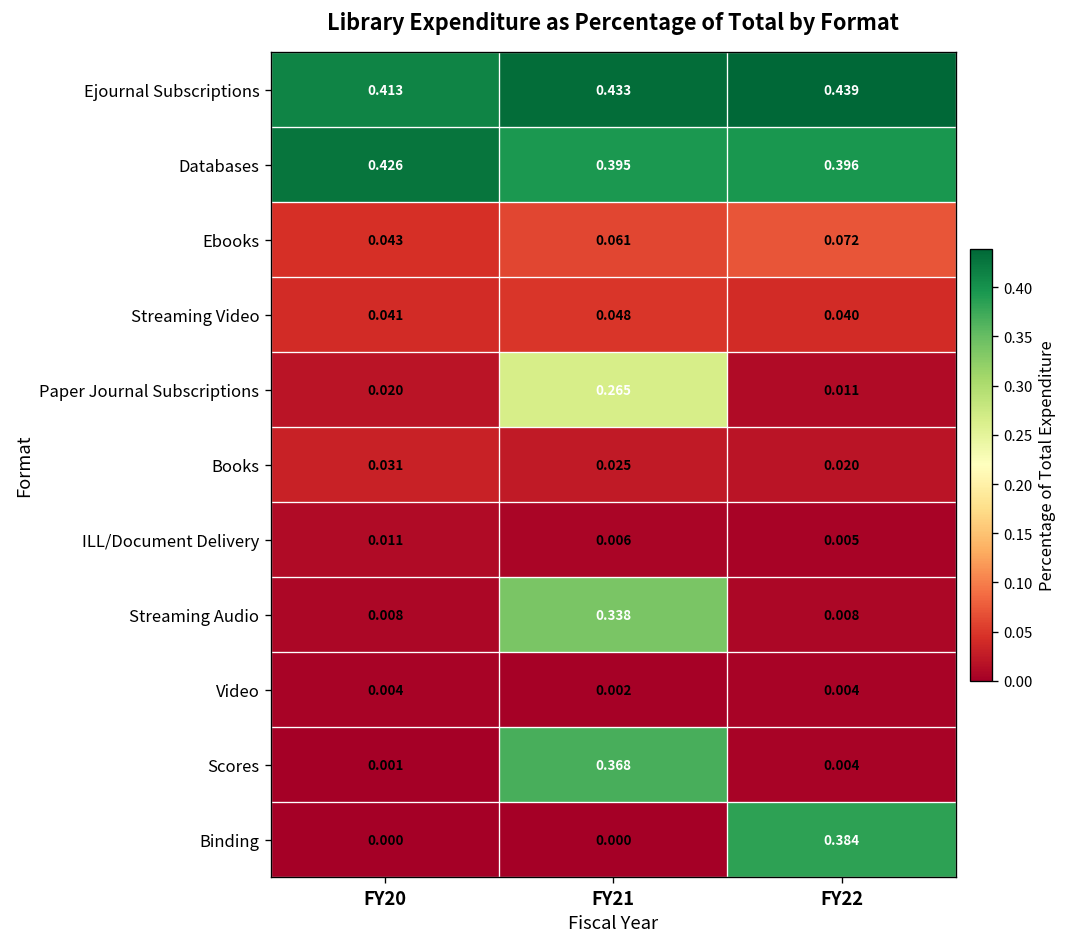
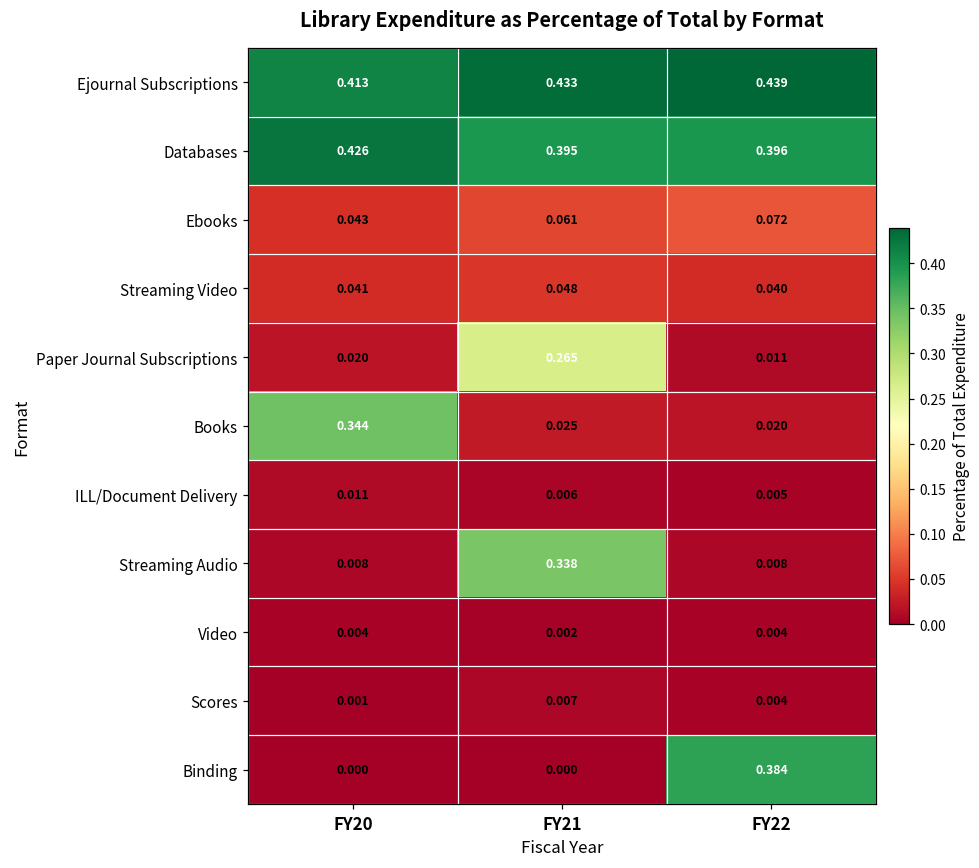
Books, FY20: 0.031 -> 0.344
Scores, FY21: 0.368 -> 0.007
